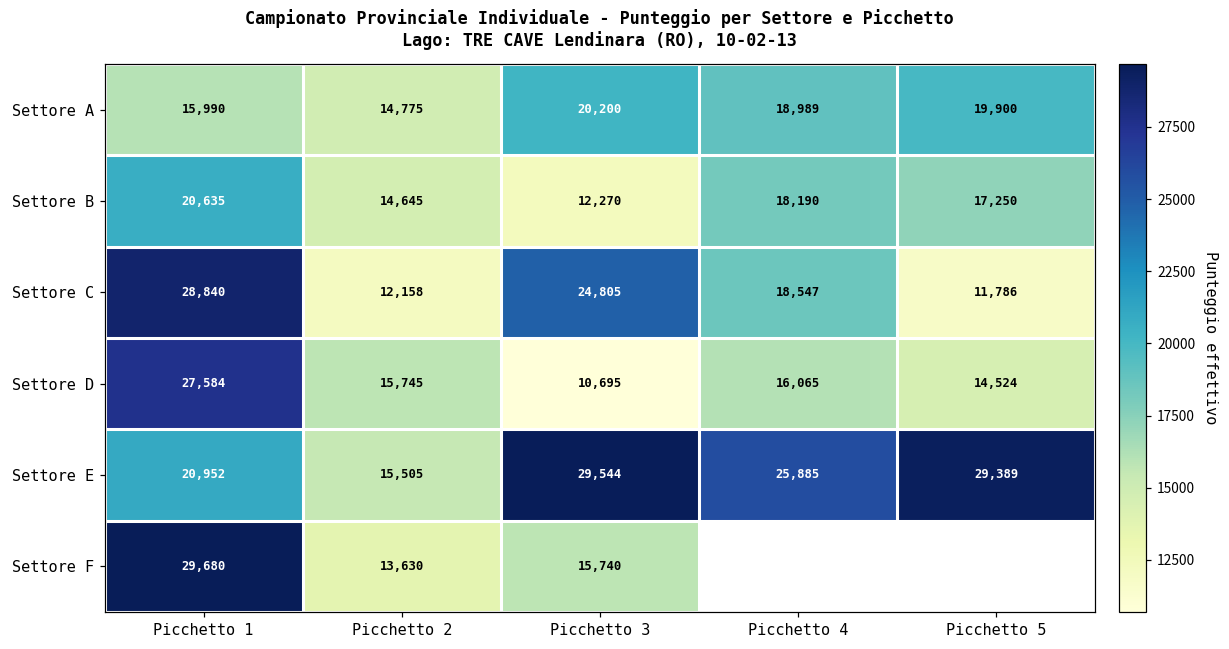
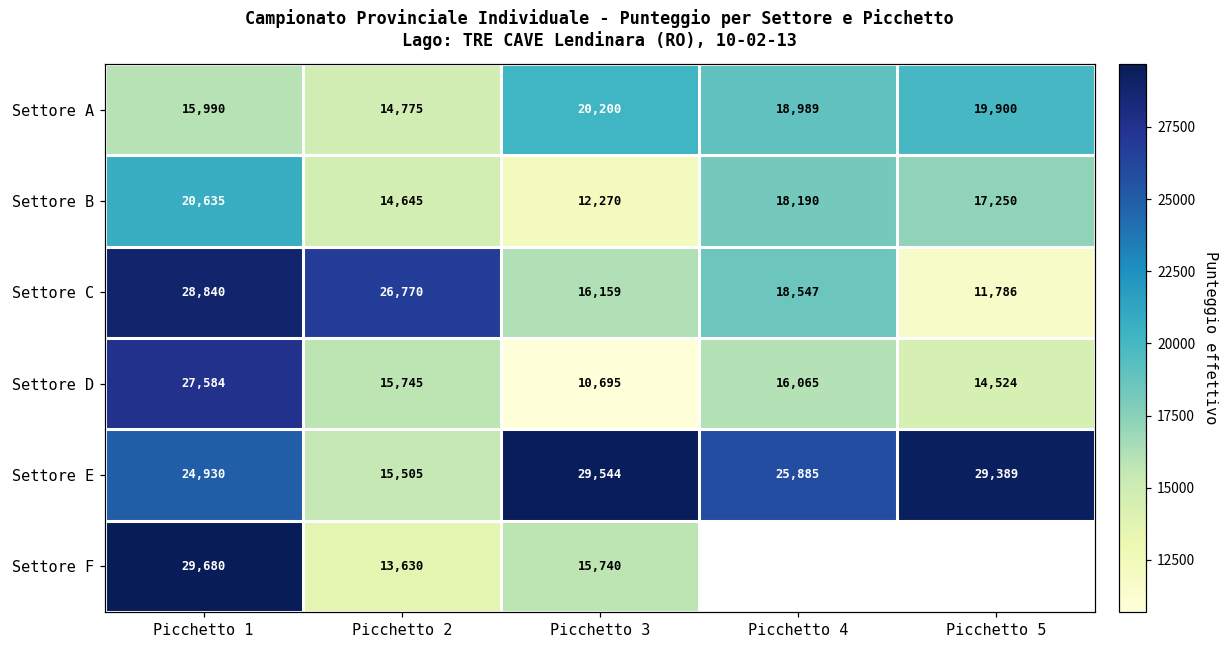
Settore C, Picchetto 2: 12,158 -> 26,770
Settore C, Picchetto 3: 24,805 -> 16,159
Settore E, Picchetto 1: 20,952 -> 24,930
